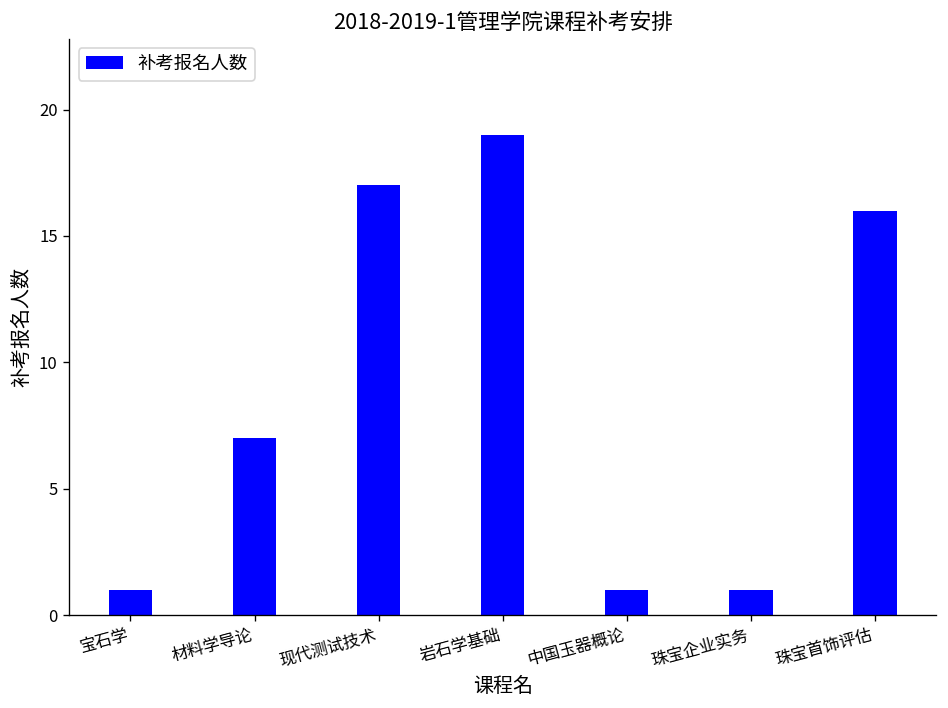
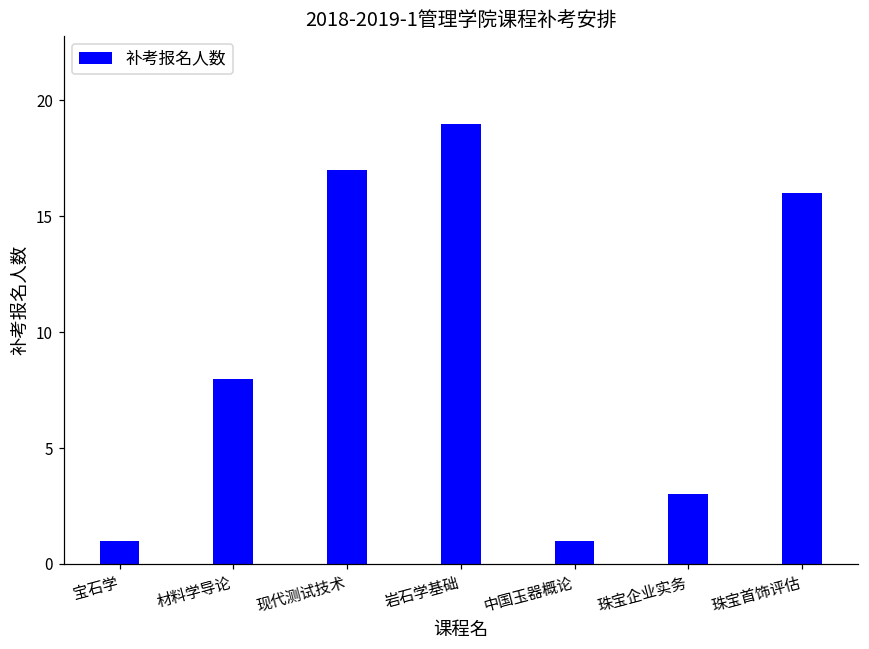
材料学导论: 7 -> 8
珠宝企业实务: 1 -> 3
